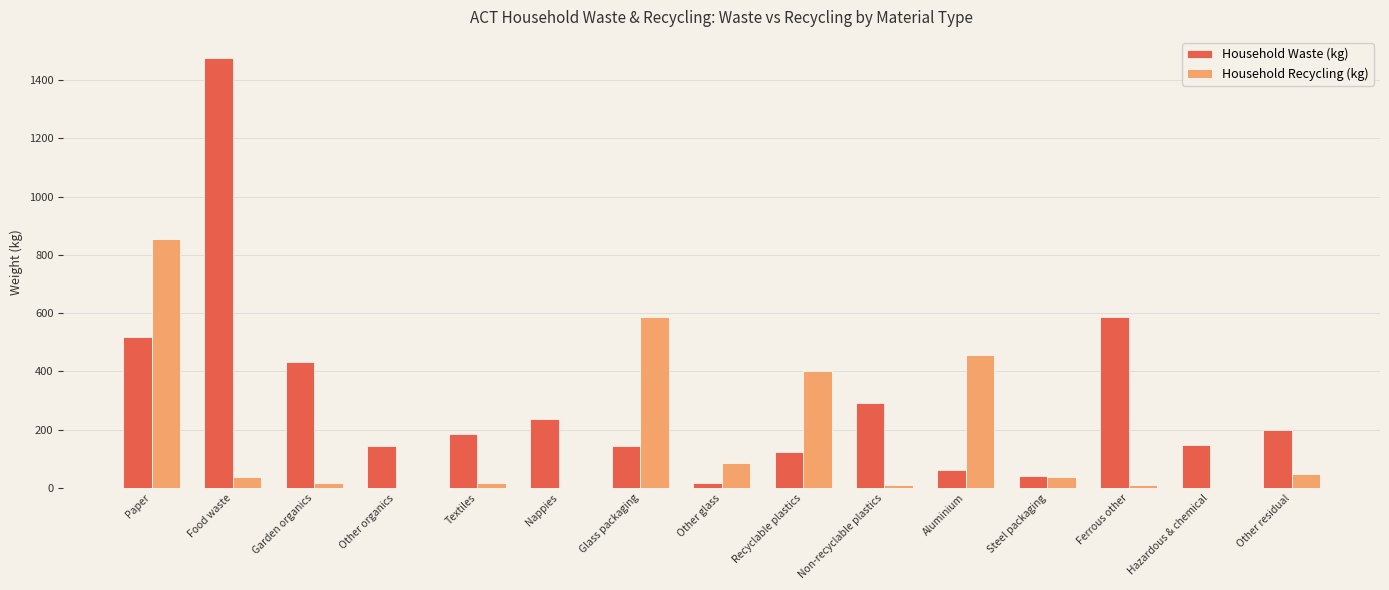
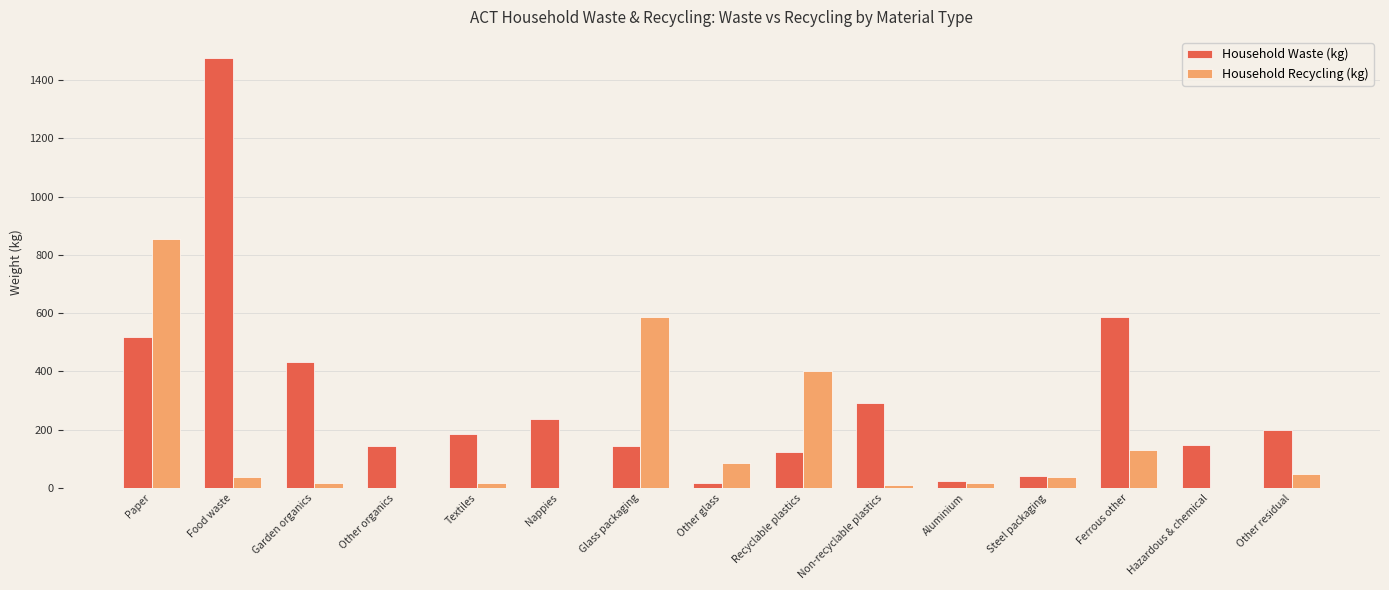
Household Waste (kg), Aluminium: 60 -> 30
Household Recycling (kg), Aluminium: 460 -> 20
Household Recycling (kg), Ferrous other: 10 -> 130
